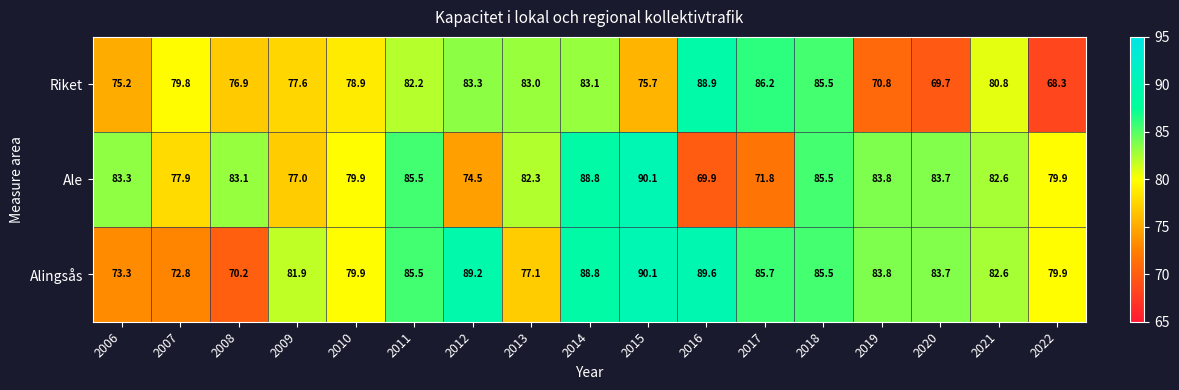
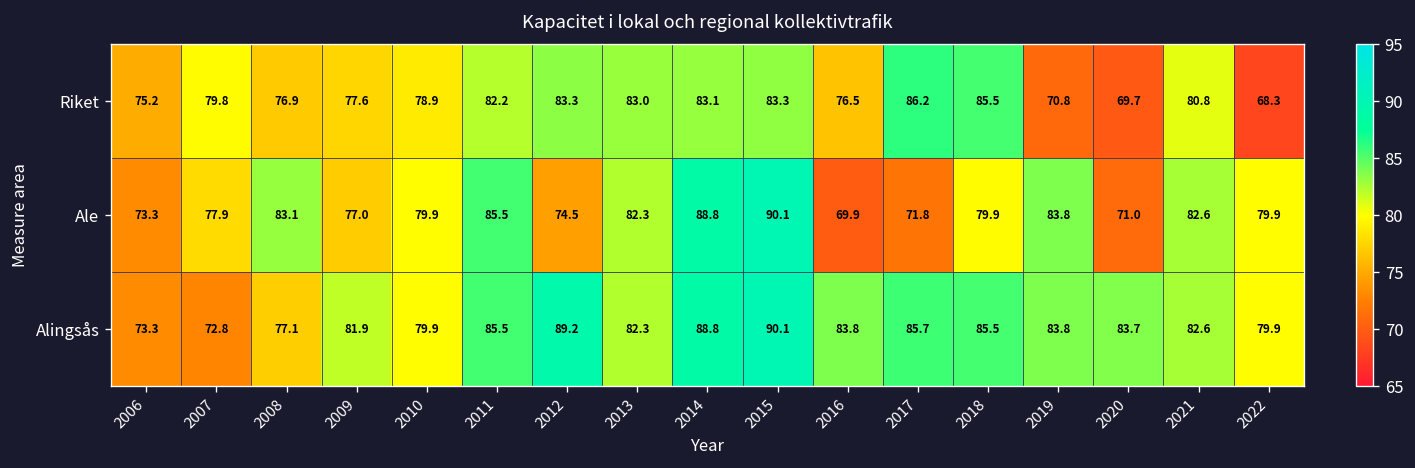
Riket, 2015: 75.7 -> 83.3
Riket, 2016: 88.9 -> 76.5
Ale, 2006: 83.3 -> 73.3
Ale, 2018: 85.5 -> 79.9
Ale, 2020: 83.7 -> 71.0
Alingsås, 2008: 70.2 -> 77.1
Alingsås, 2013: 77.1 -> 82.3
Alingsås, 2016: 89.6 -> 83.8
